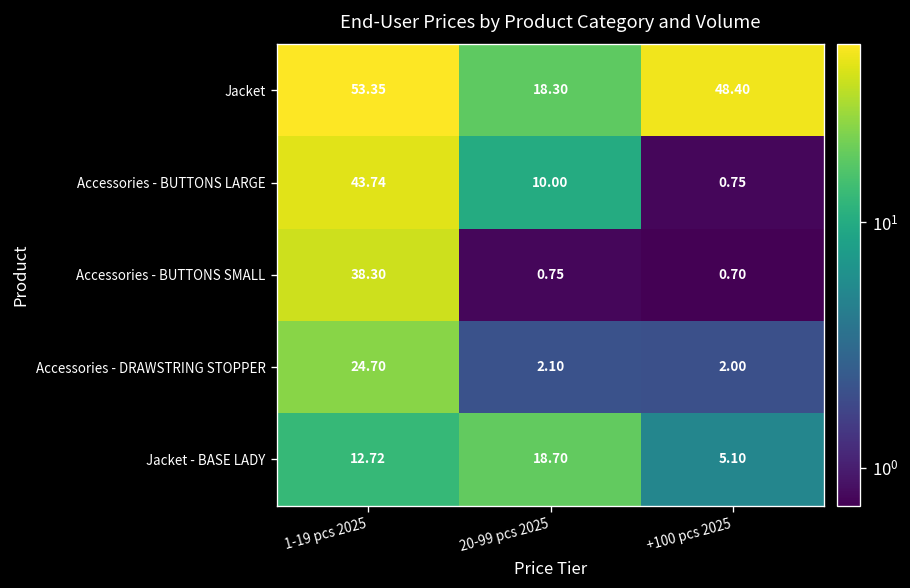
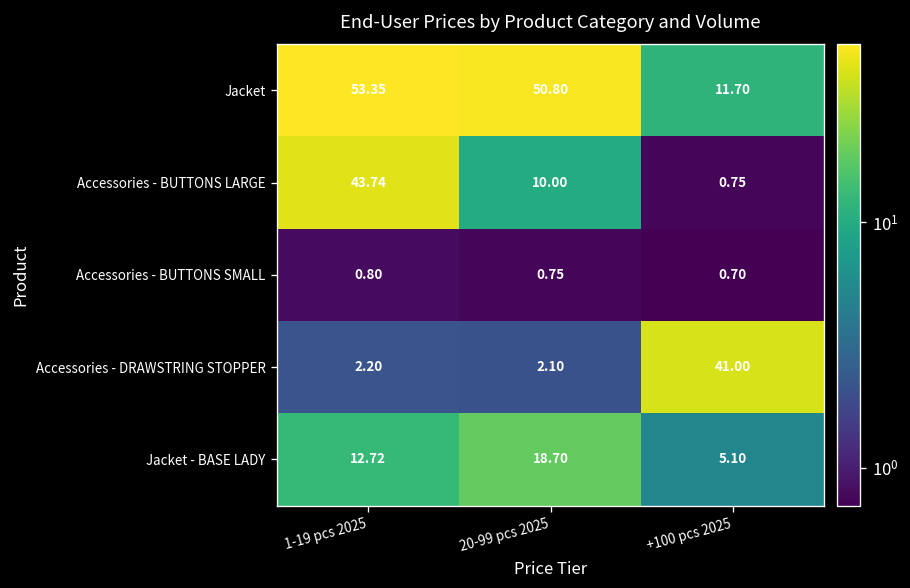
Jacket, 20-99 pcs 2025: 18.30 -> 50.80
Jacket, +100 pcs 2025: 48.40 -> 11.70
Accessories - BUTTONS SMALL, 1-19 pcs 2025: 38.30 -> 0.80
Accessories - DRAWSTRING STOPPER, 1-19 pcs 2025: 24.70 -> 2.20
Accessories - DRAWSTRING STOPPER, +100 pcs 2025: 2.00 -> 41.00
